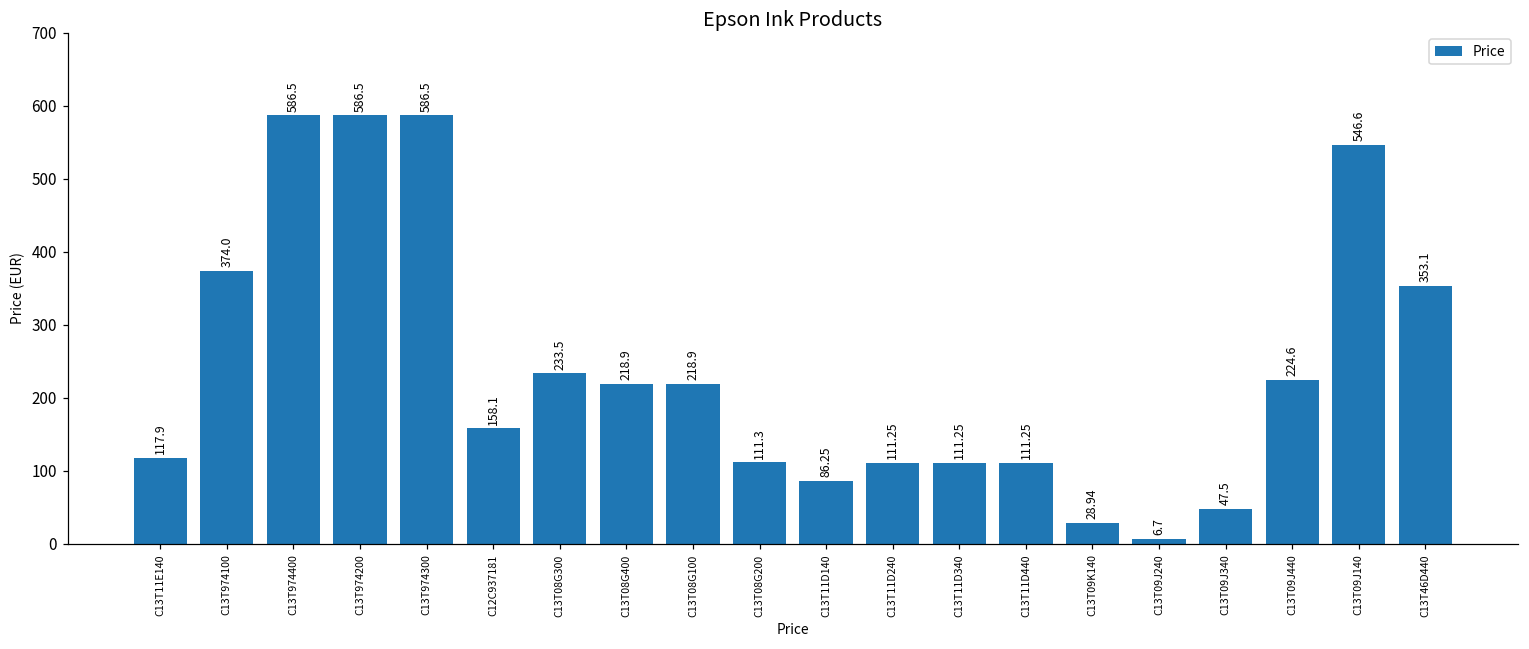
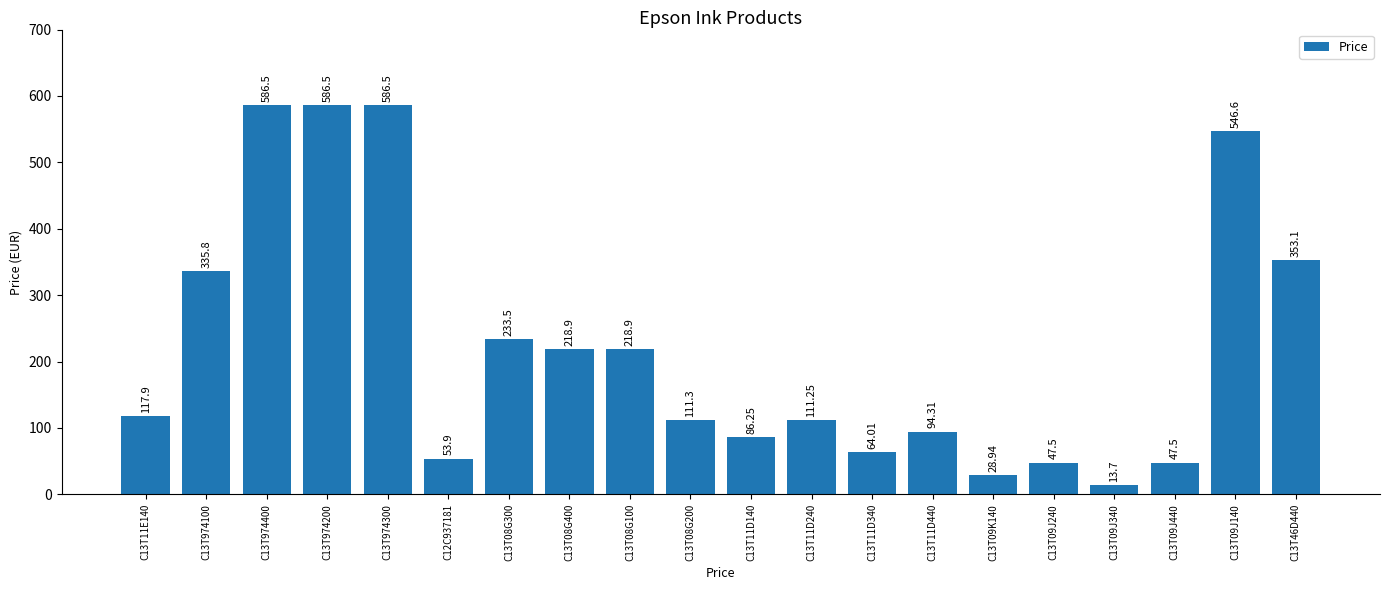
C13T974100: 374.0 -> 335.8
C12C937181: 158.1 -> 53.9
C13T11D340: 111.25 -> 64.01
C13T11D440: 111.25 -> 94.31
C13T09J240: 6.7 -> 47.5
C13T09J340: 47.5 -> 13.7
C13T09J440: 224.6 -> 47.5
